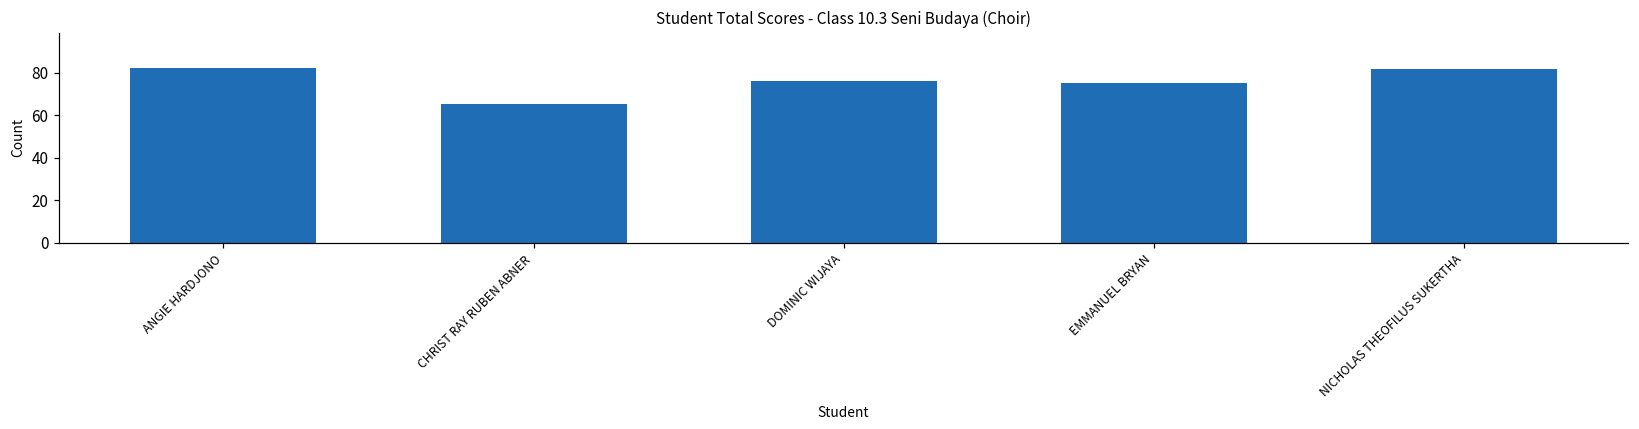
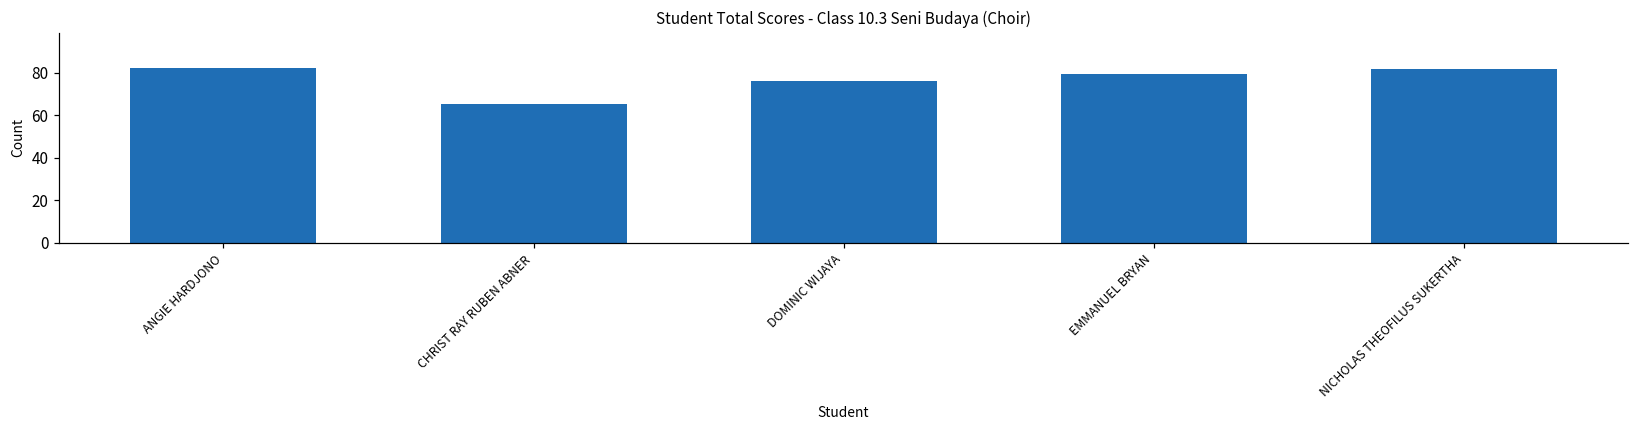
EMMANUEL BRYAN: 75 -> 80
